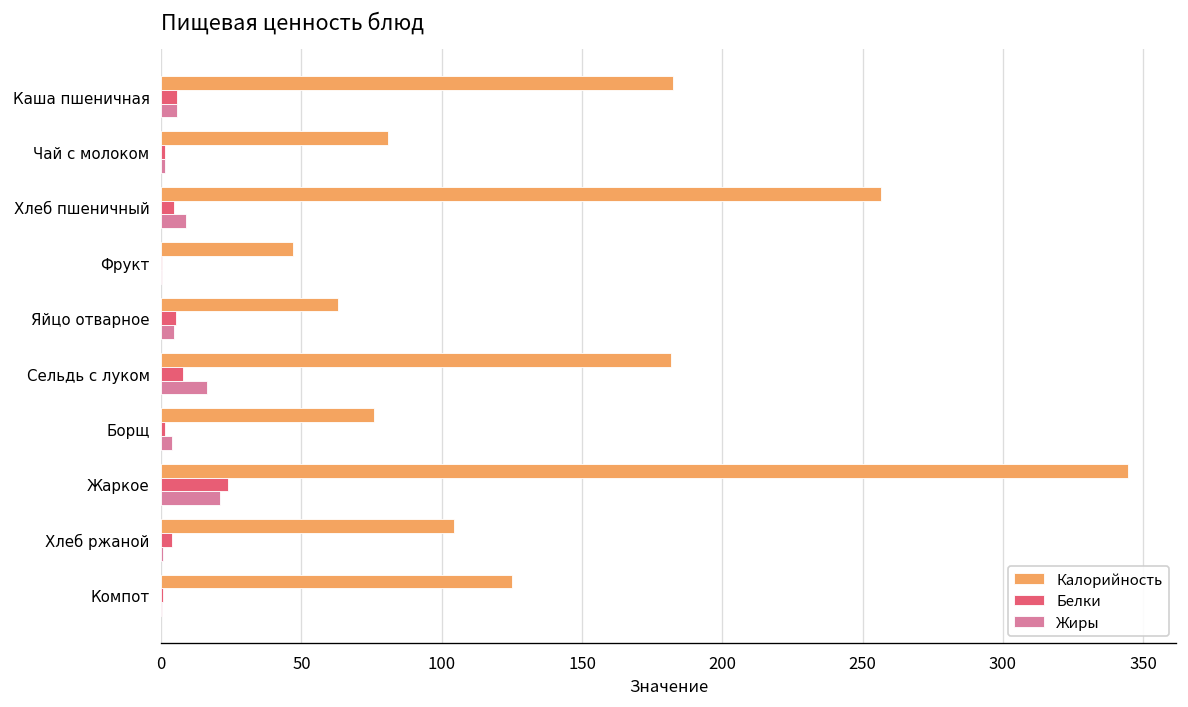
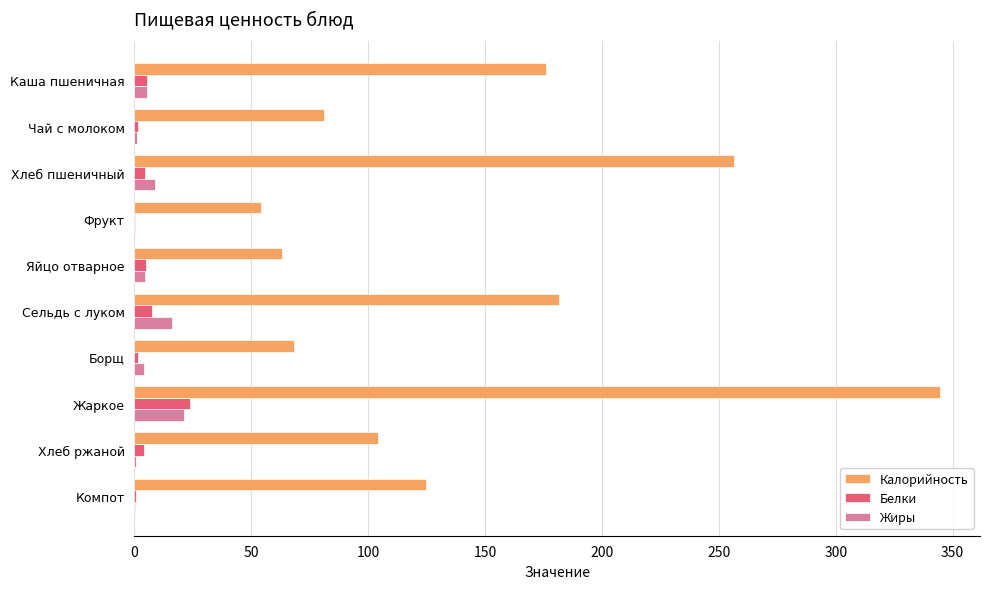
Калорийность, Каша пшеничная: 182 -> 176
Калорийность, Фрукт: 47 -> 54
Калорийность, Борщ: 76 -> 68
